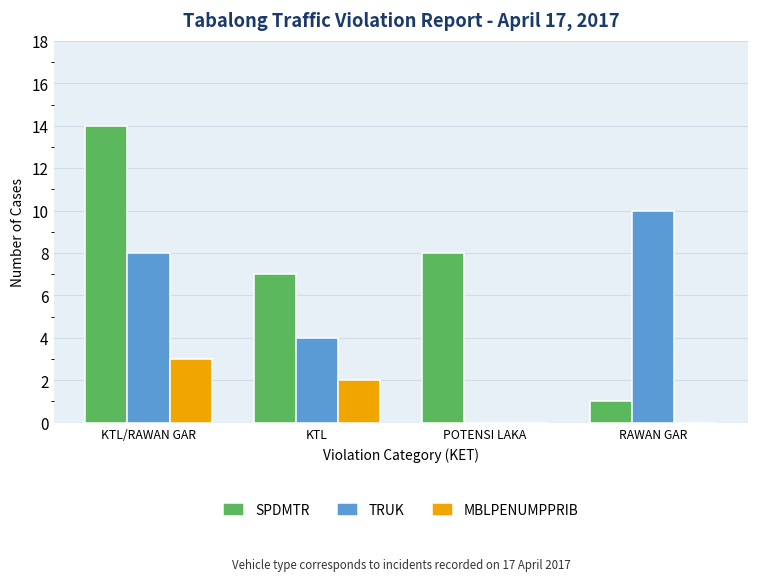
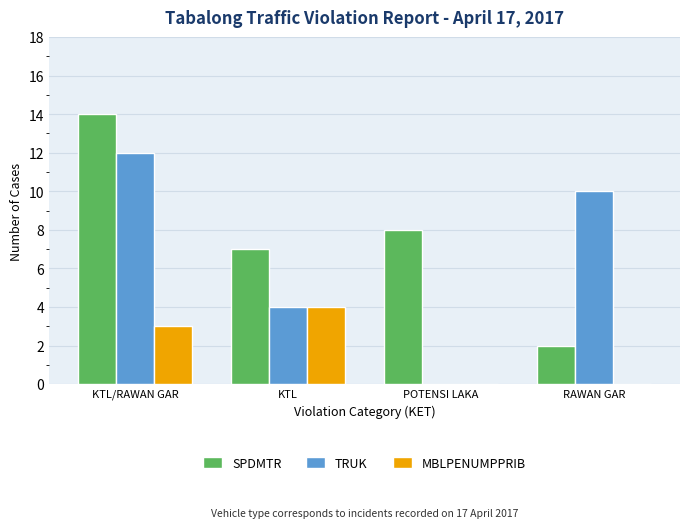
TRUK, KTL/RAWAN GAR: 8 -> 12
MBLPENUMPPRIB, KTL: 2 -> 4
SPDMTR, RAWAN GAR: 1 -> 2
